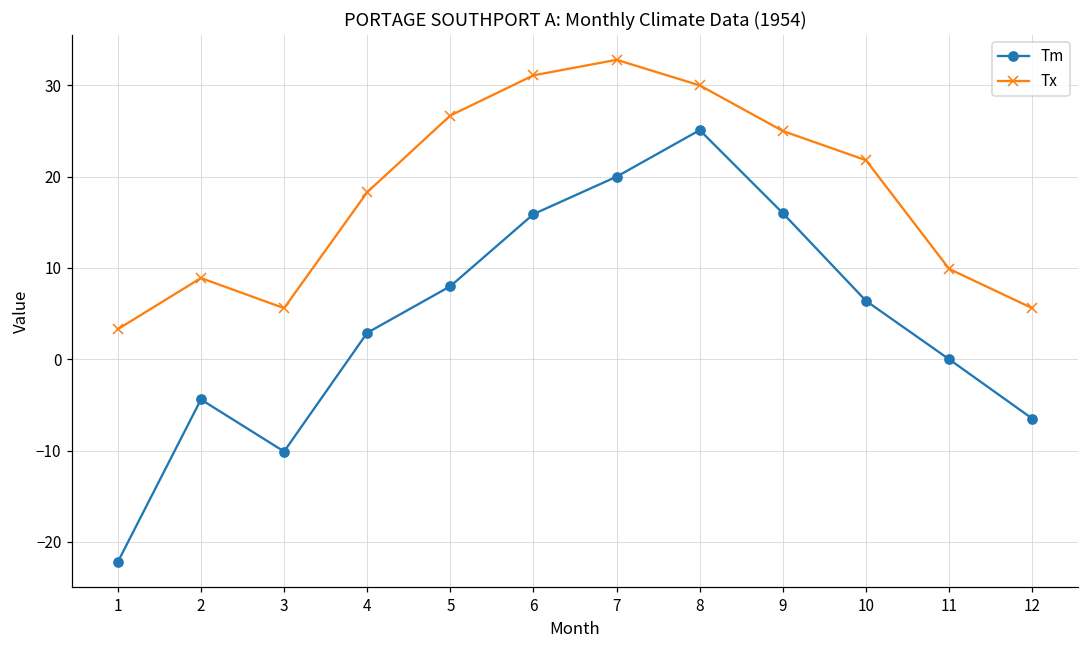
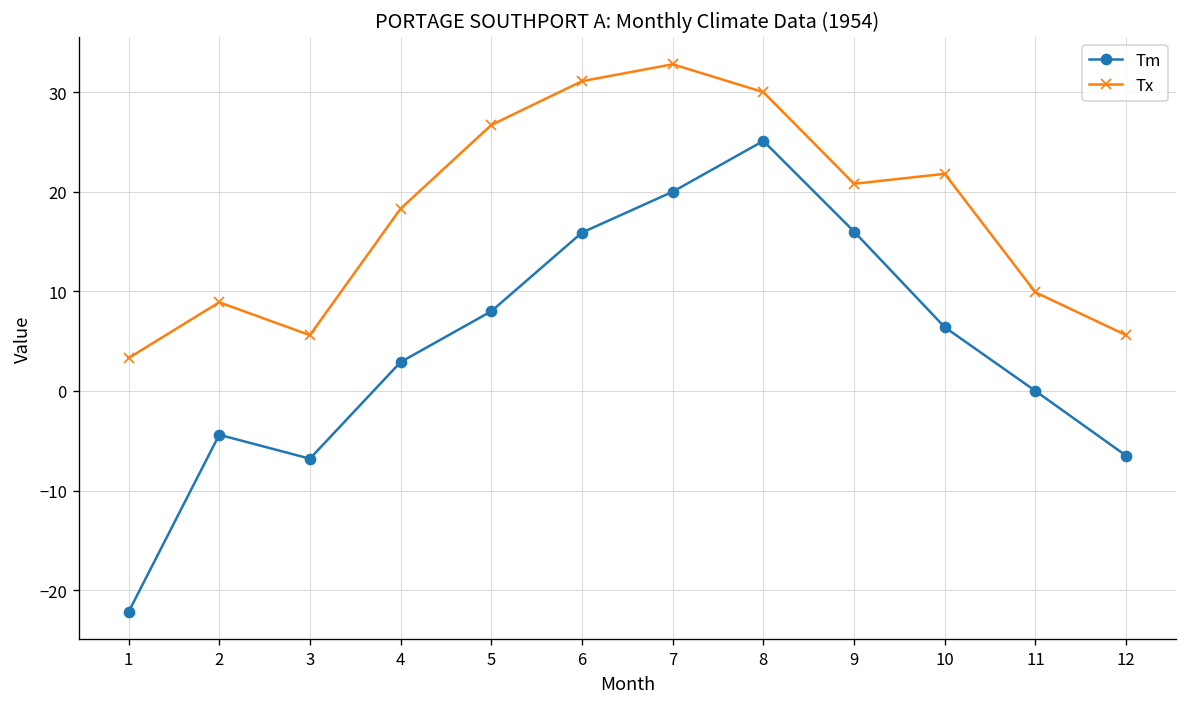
Tm, 3: -10 -> -7
Tx, 9: 25 -> 21
